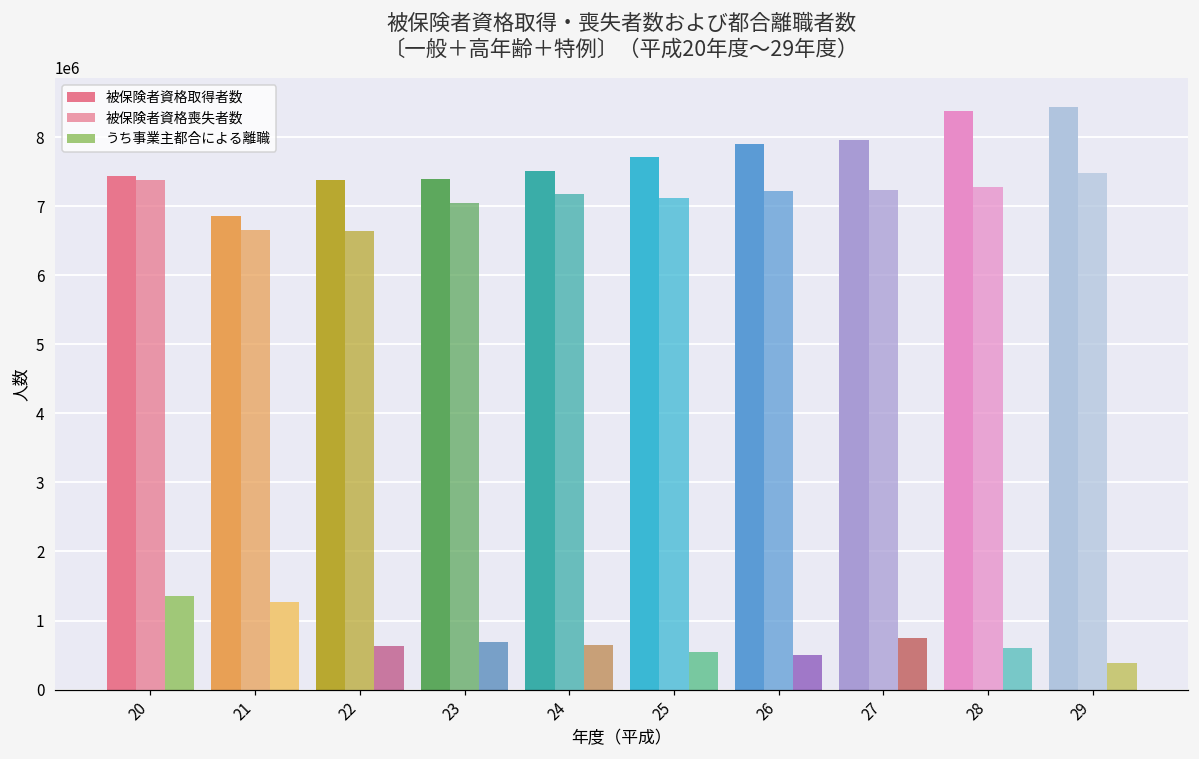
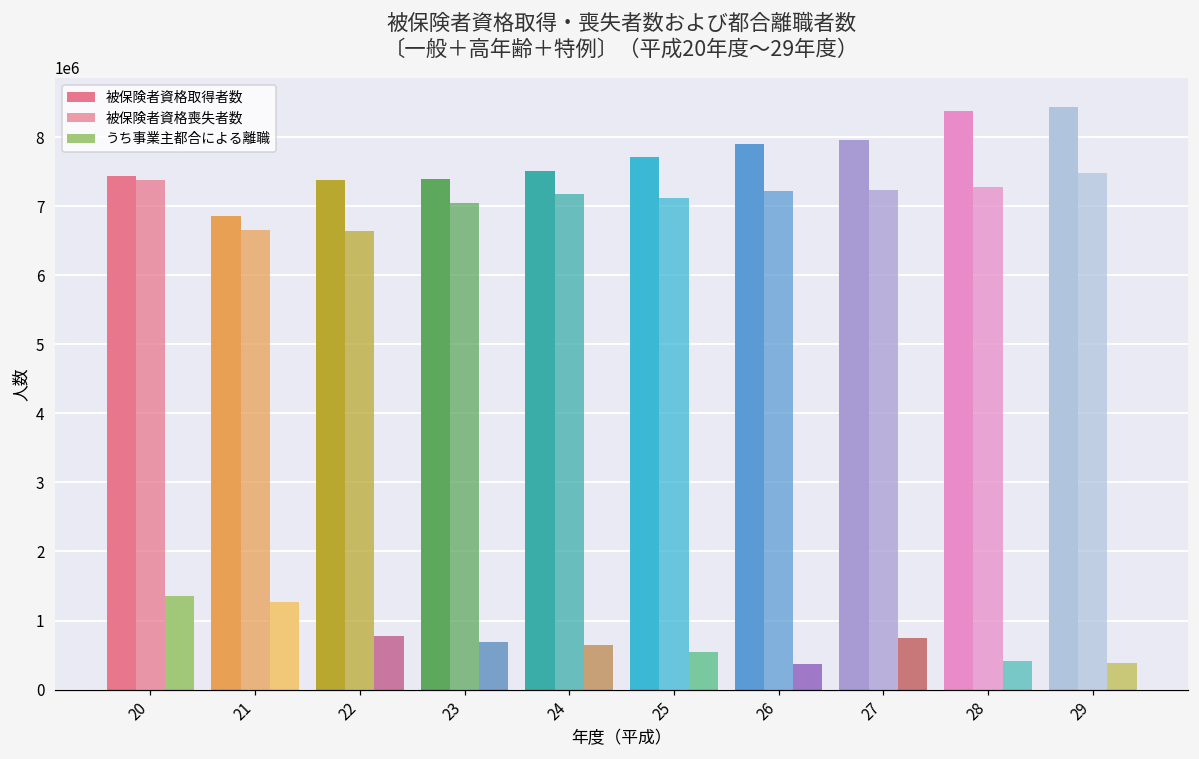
うち事業主都合による離職, 22: 600000 -> 800000
うち事業主都合による離職, 26: 500000 -> 400000
うち事業主都合による離職, 28: 600000 -> 400000
